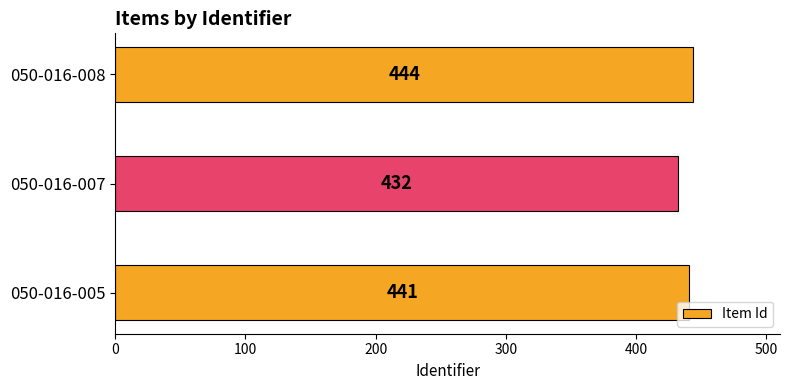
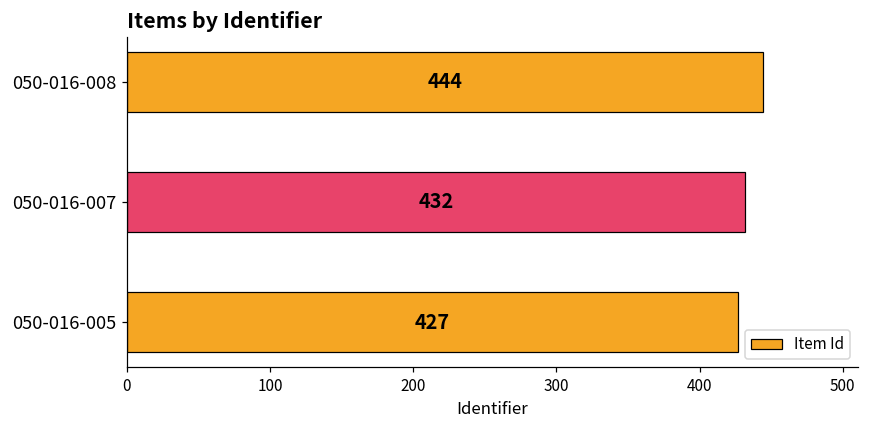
050-016-005: 441 -> 427
